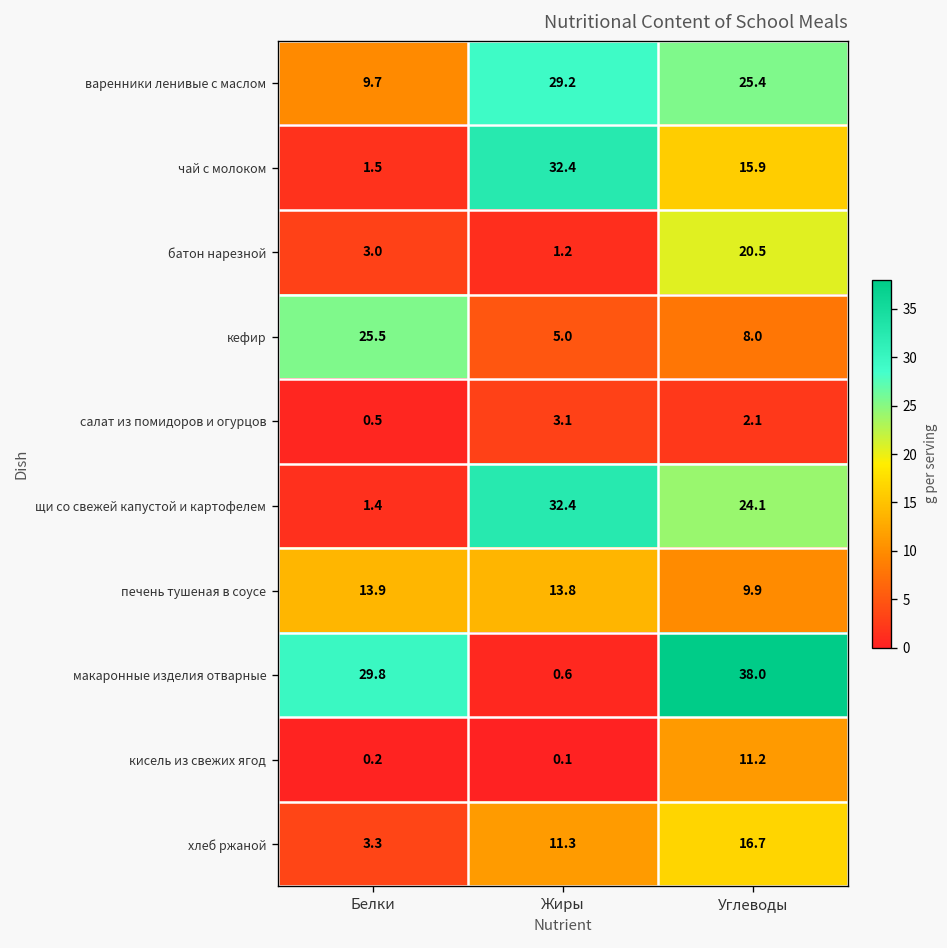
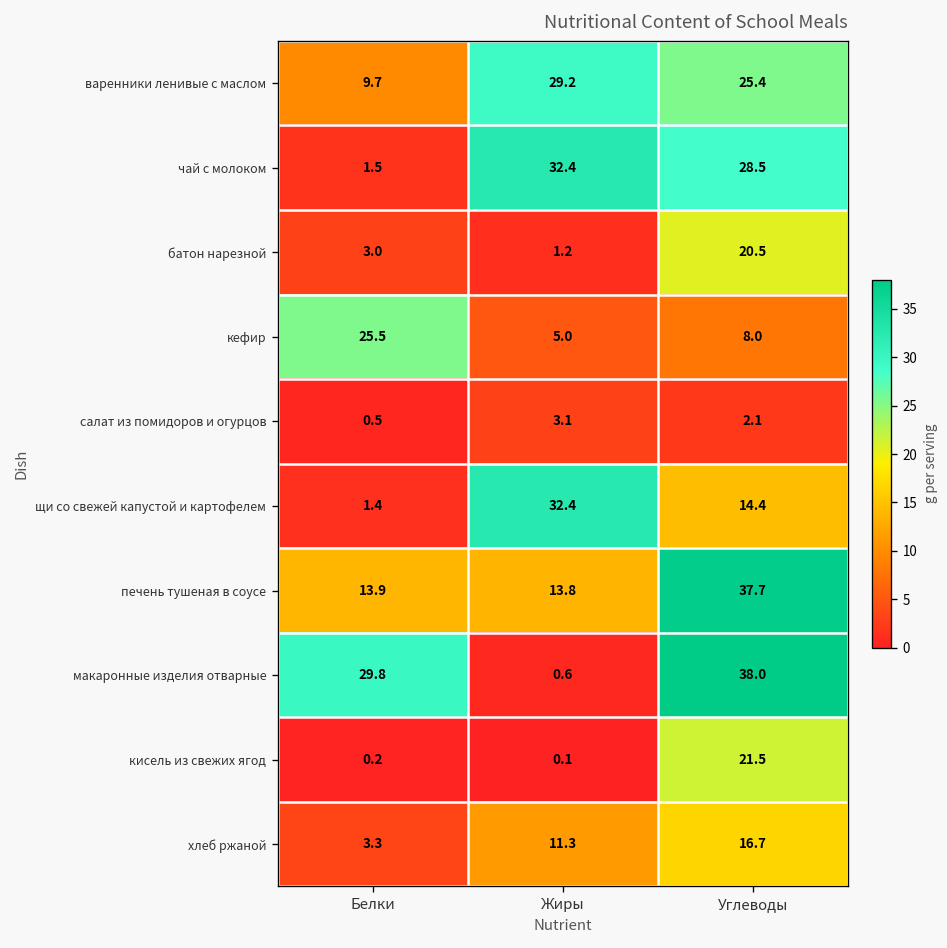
чай с молоком, Углеводы: 15.9 -> 28.5
щи со свежей капустой и картофелем, Углеводы: 24.1 -> 14.4
печень тушеная в соусе, Углеводы: 9.9 -> 37.7
кисель из свежих ягод, Углеводы: 11.2 -> 21.5
